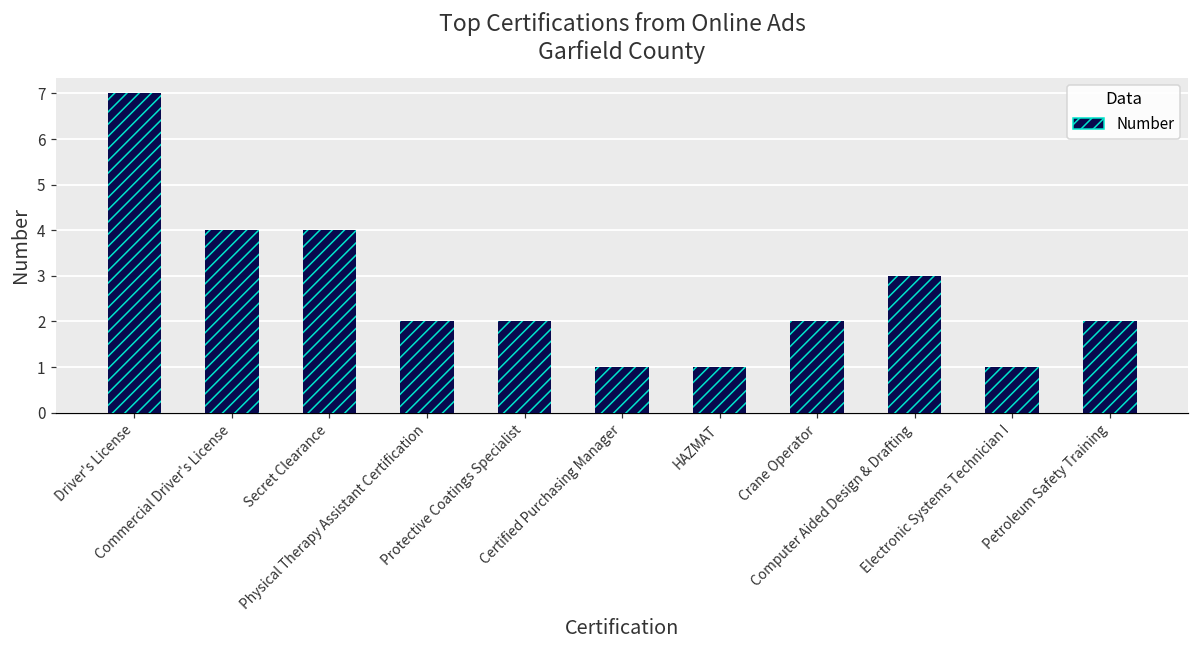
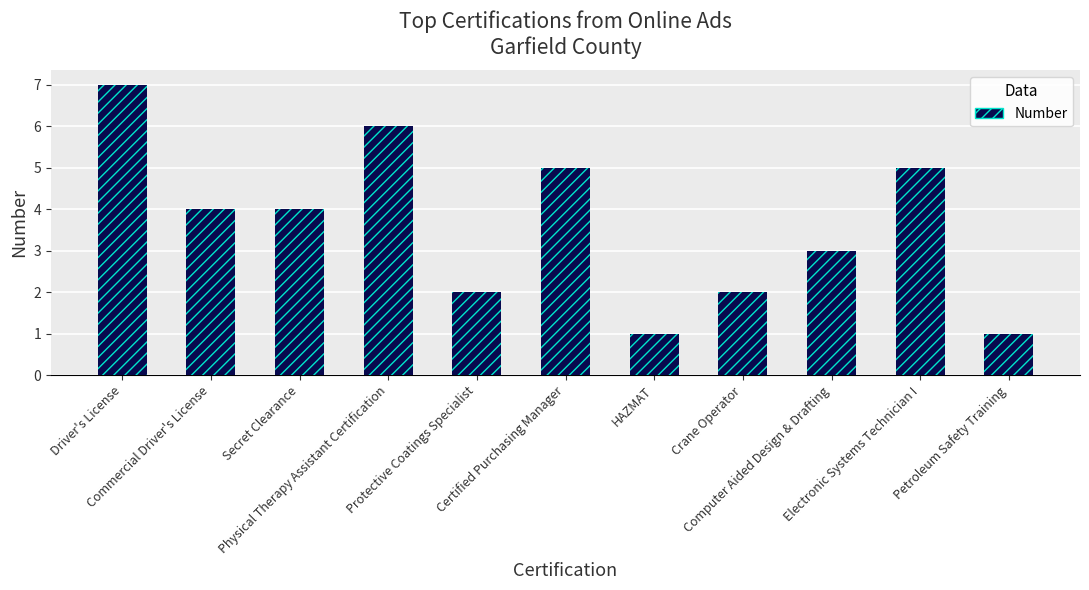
Physical Therapy Assistant Certification: 2 -> 6
Certified Purchasing Manager: 1 -> 5
Electronic Systems Technician I: 1 -> 5
Petroleum Safety Training: 2 -> 1
